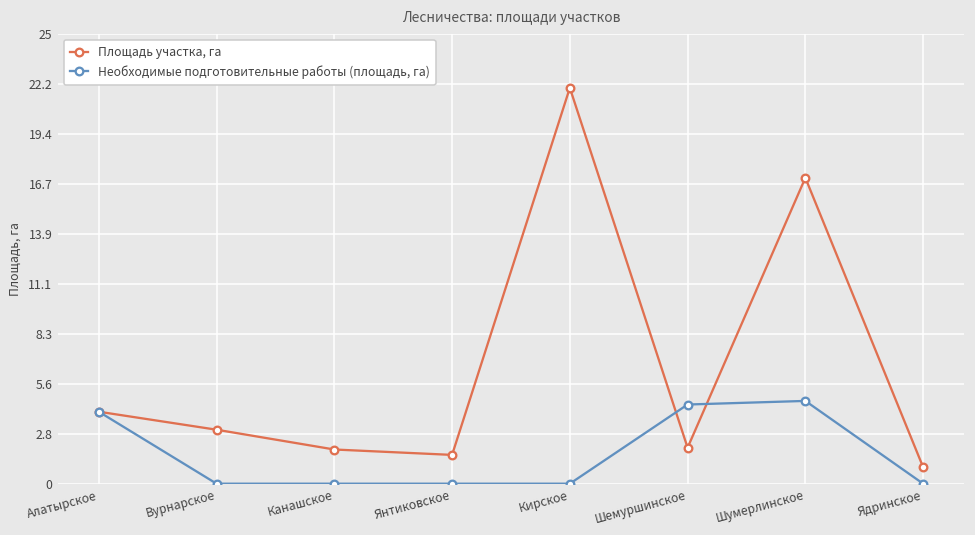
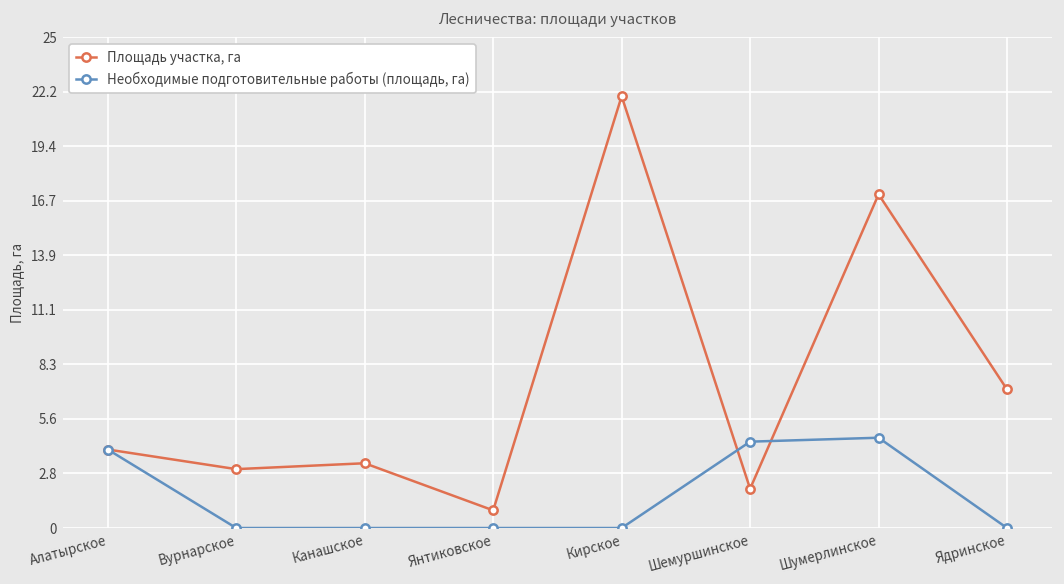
Площадь участка, га, Канашское: 1.9 -> 3.3
Площадь участка, га, Янтиковское: 1.6 -> 0.9
Площадь участка, га, Ядринское: 0.9 -> 7.1
